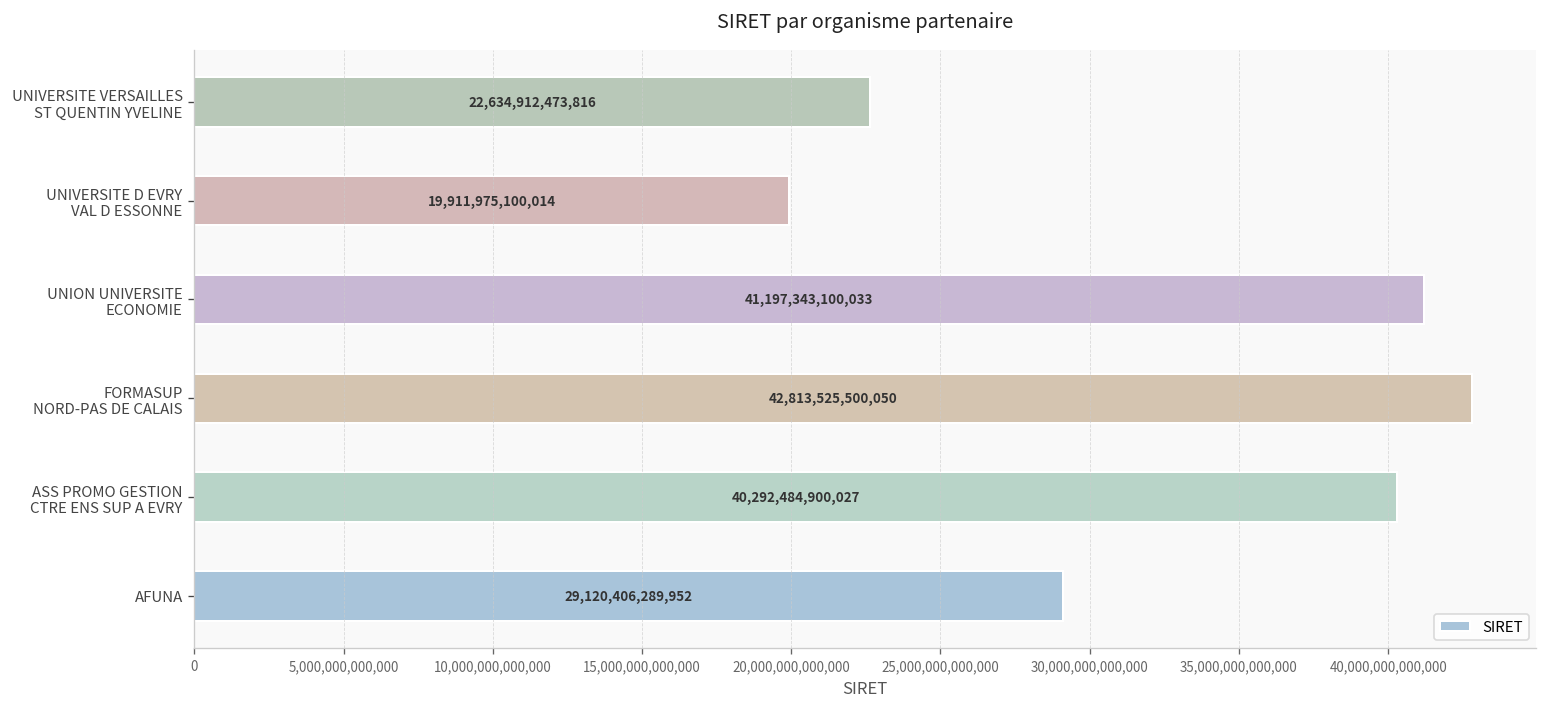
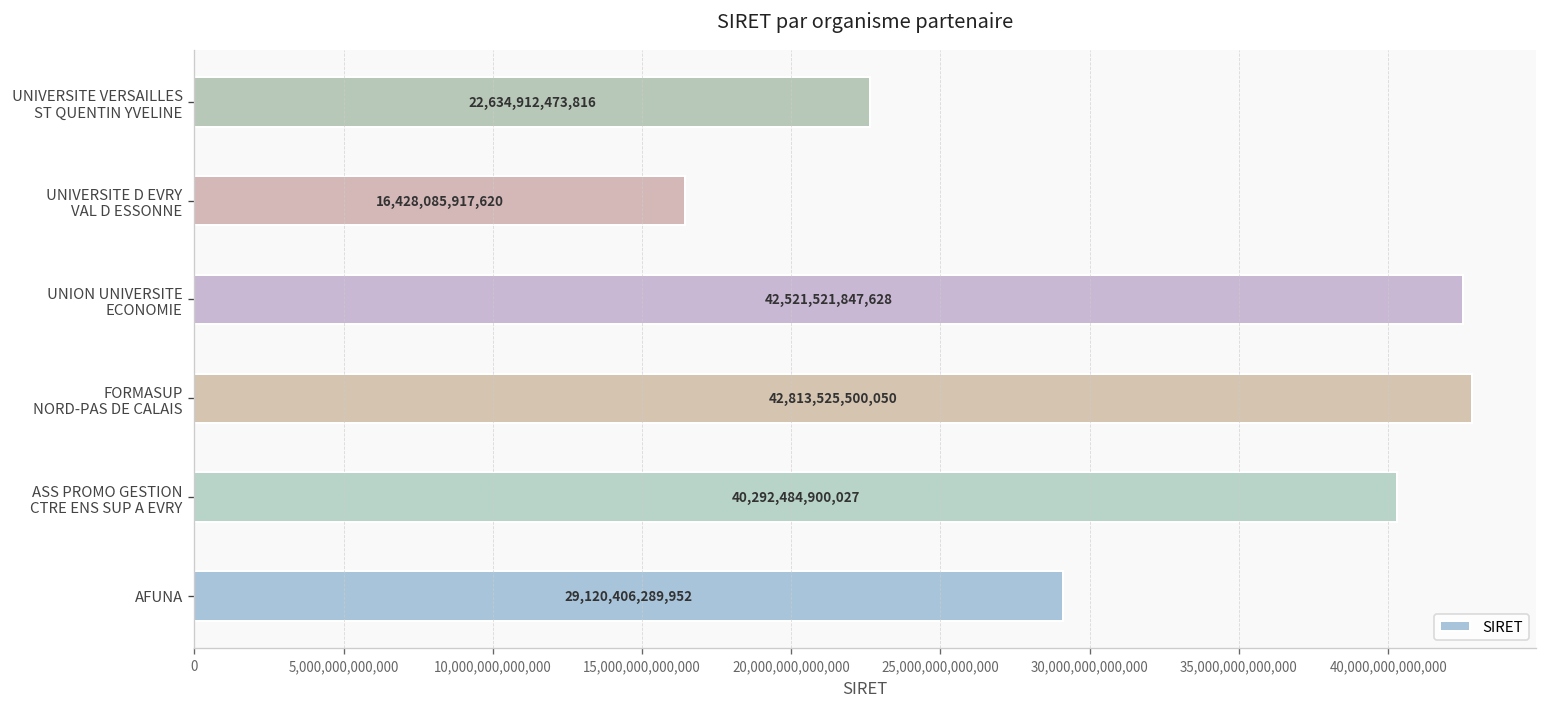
UNIVERSITE D EVRY VAL D ESSONNE: 19,911,975,100,014 -> 16,428,085,917,620
UNION UNIVERSITE ECONOMIE: 41,197,343,100,033 -> 42,521,521,847,628
